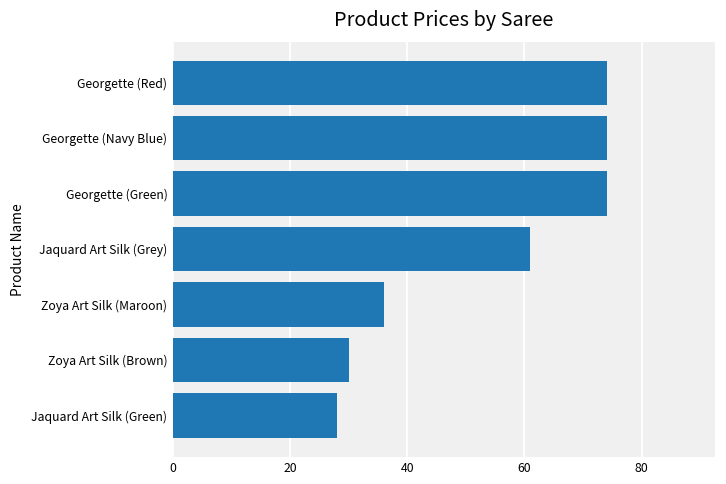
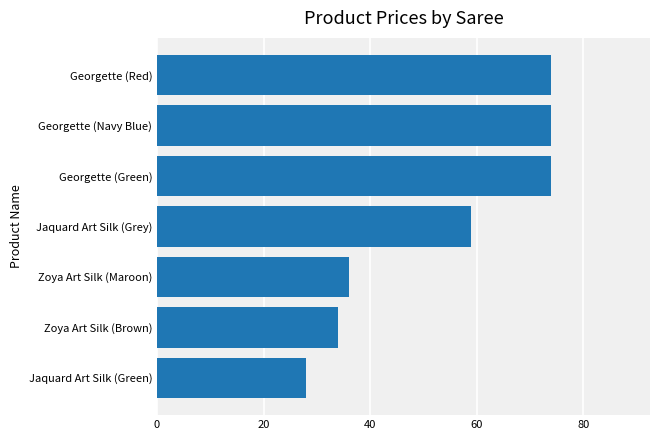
Jaquard Art Silk (Grey): 61 -> 59
Zoya Art Silk (Brown): 30 -> 34
